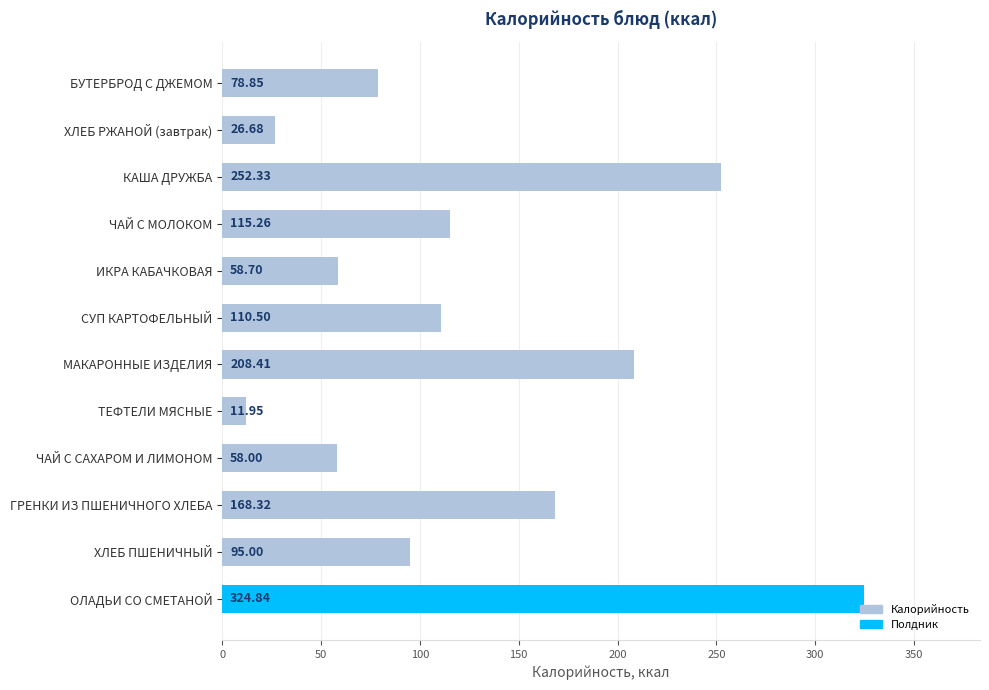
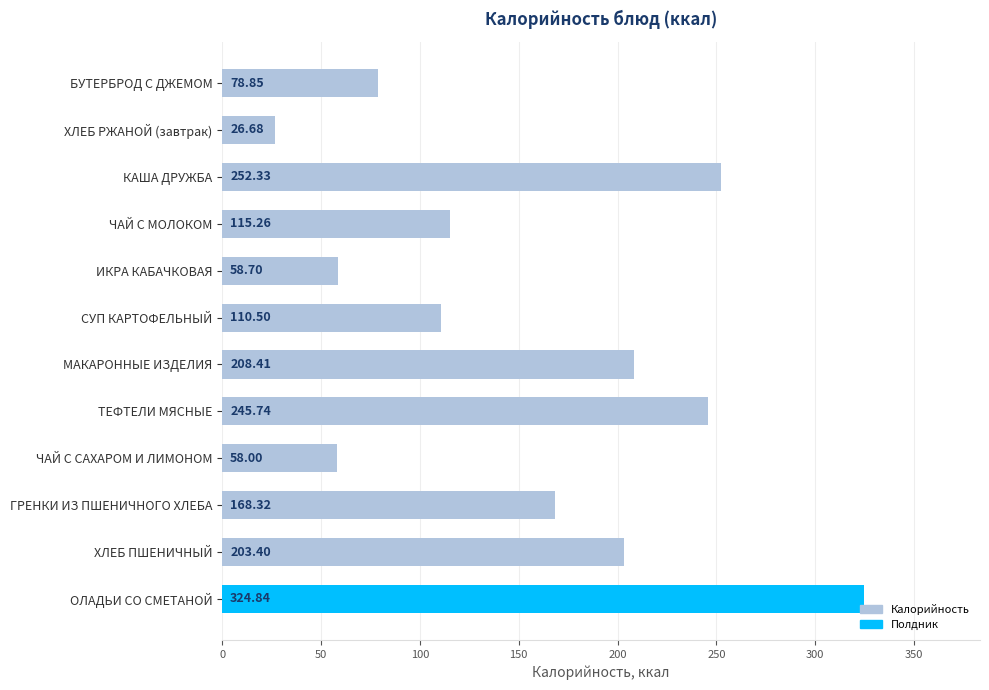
ТЕФТЕЛИ МЯСНЫЕ: 11.95 -> 245.74
ХЛЕБ ПШЕНИЧНЫЙ: 95.00 -> 203.40
